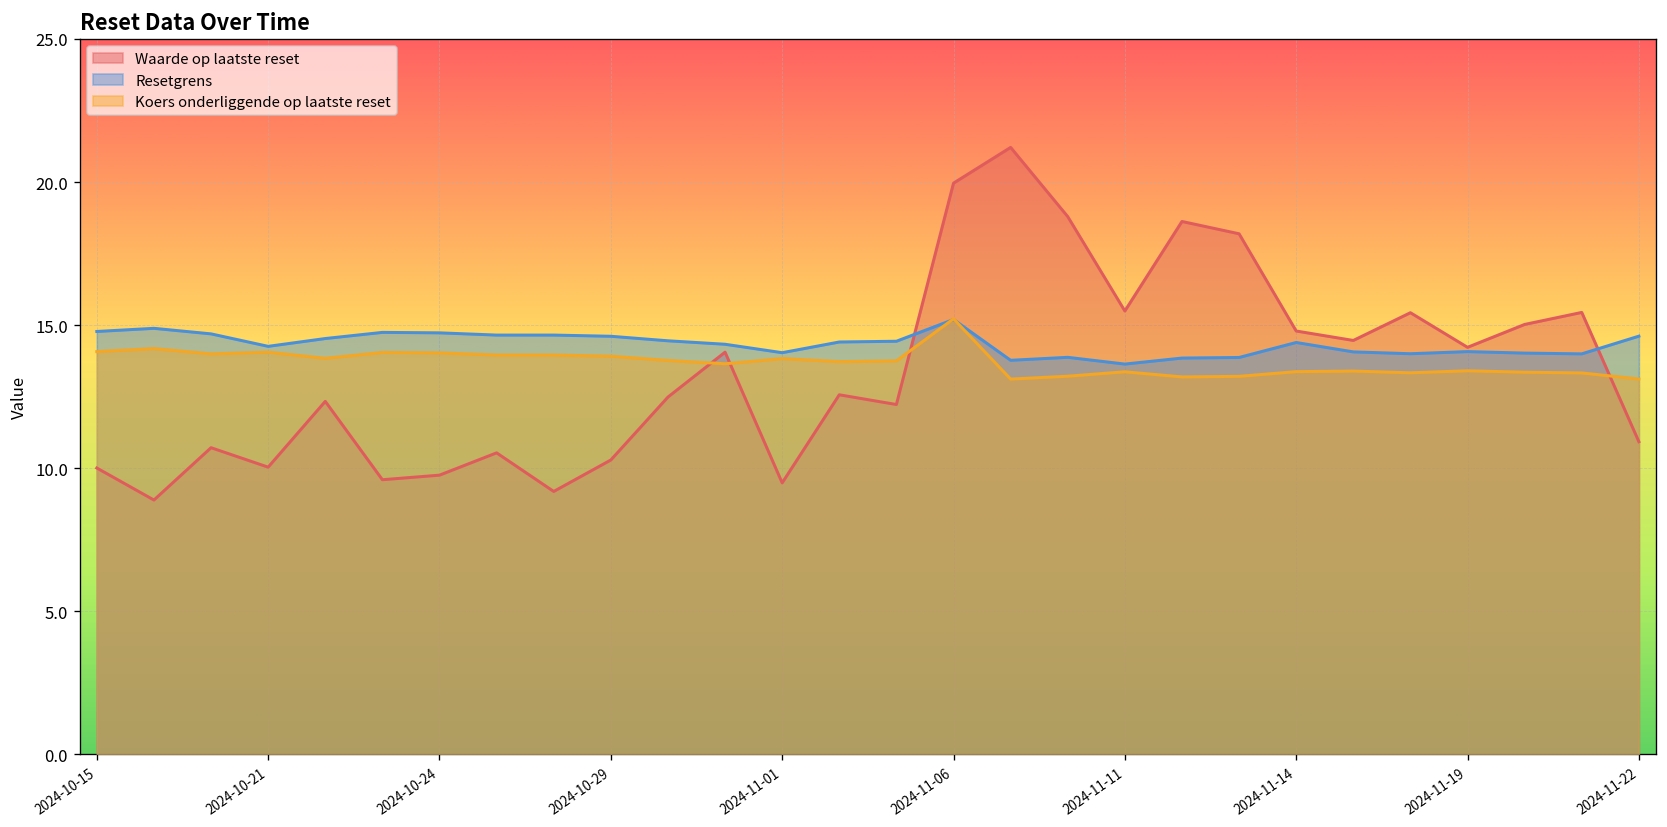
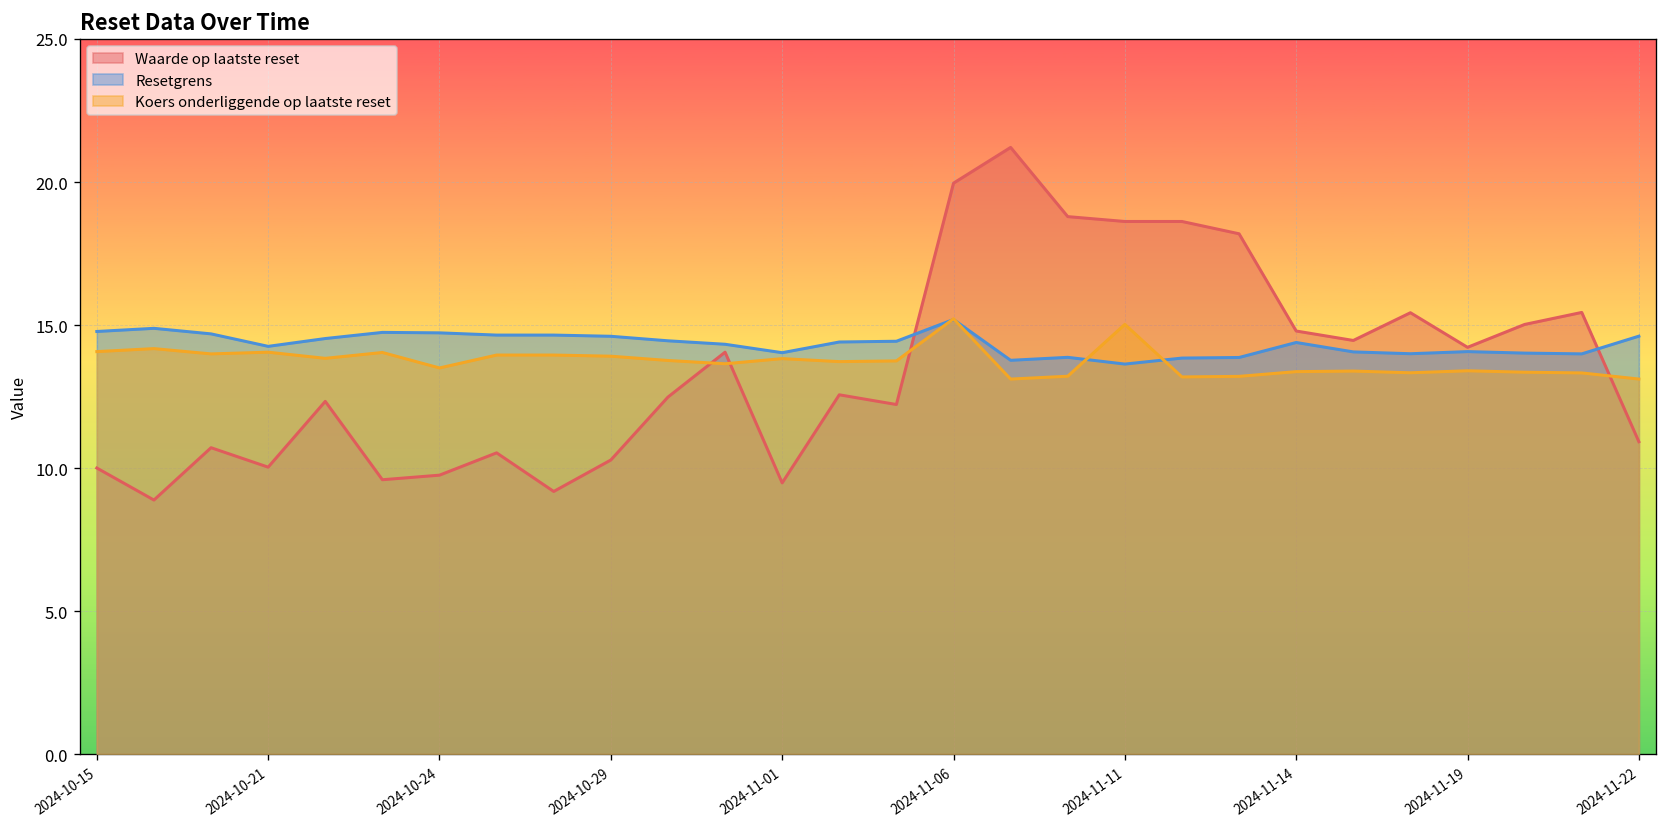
Koers onderliggende op laatste reset, 2024-10-24: 14.0 -> 13.5
Waarde op laatste reset, 2024-11-11: 15.5 -> 18.6
Koers onderliggende op laatste reset, 2024-11-11: 13.4 -> 15.0
